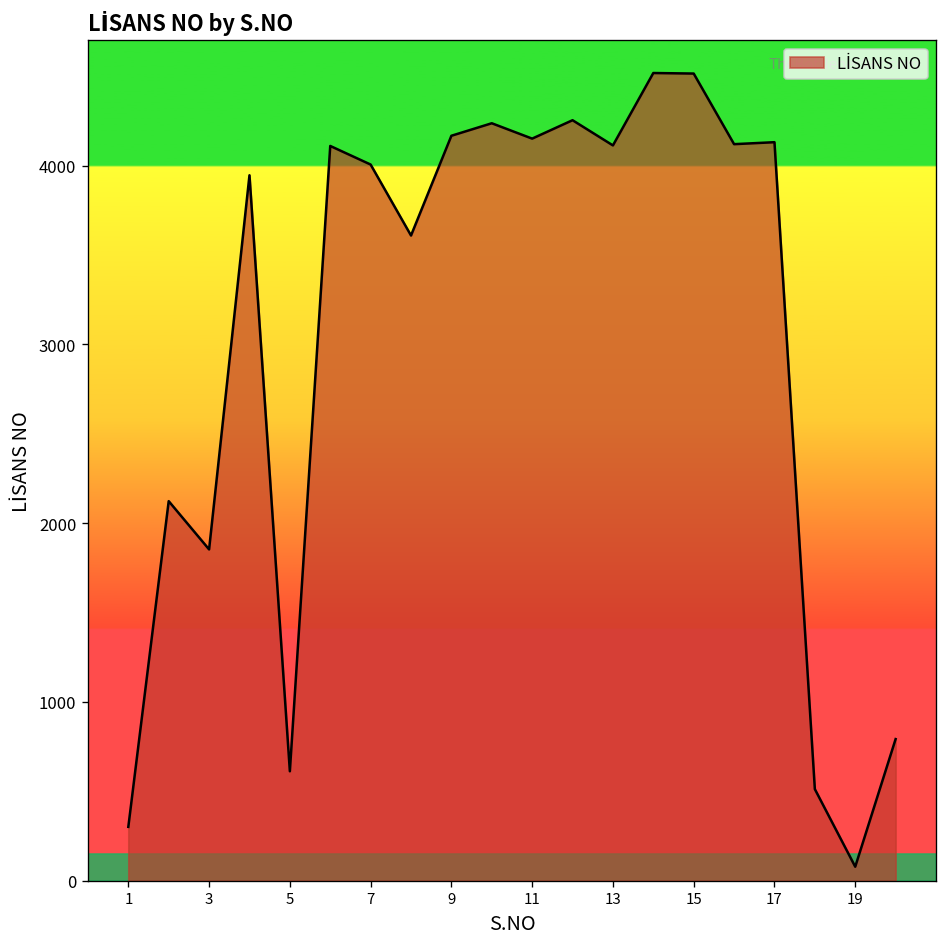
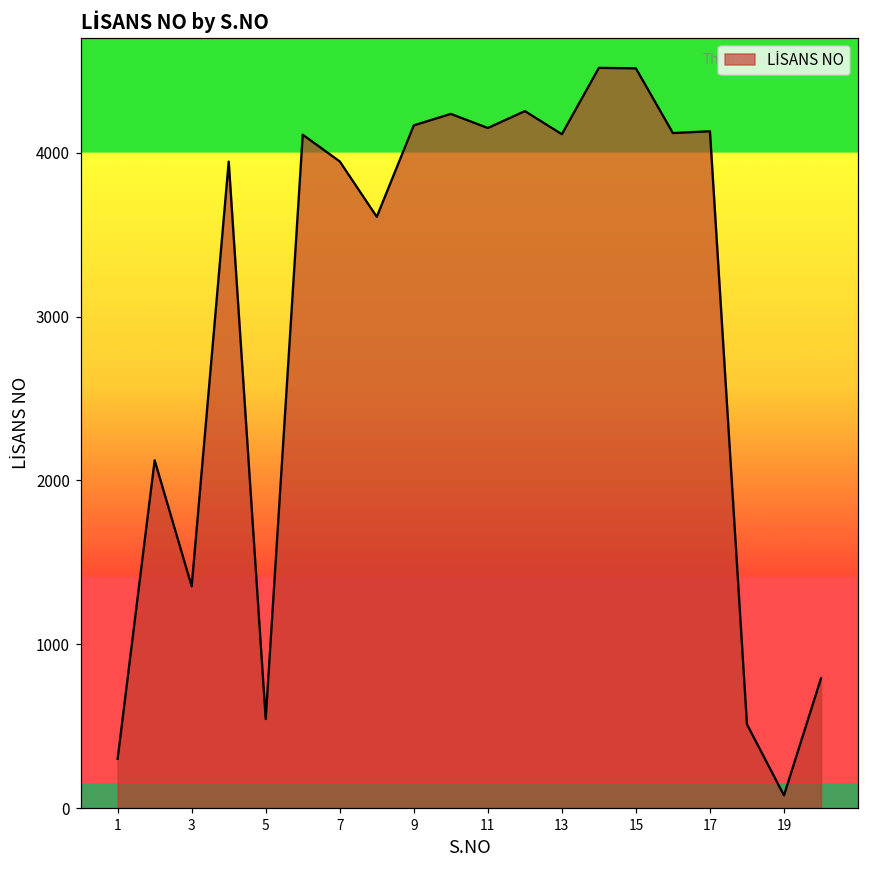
3: 1850 -> 1350
5: 610 -> 540
7: 4010 -> 3950
